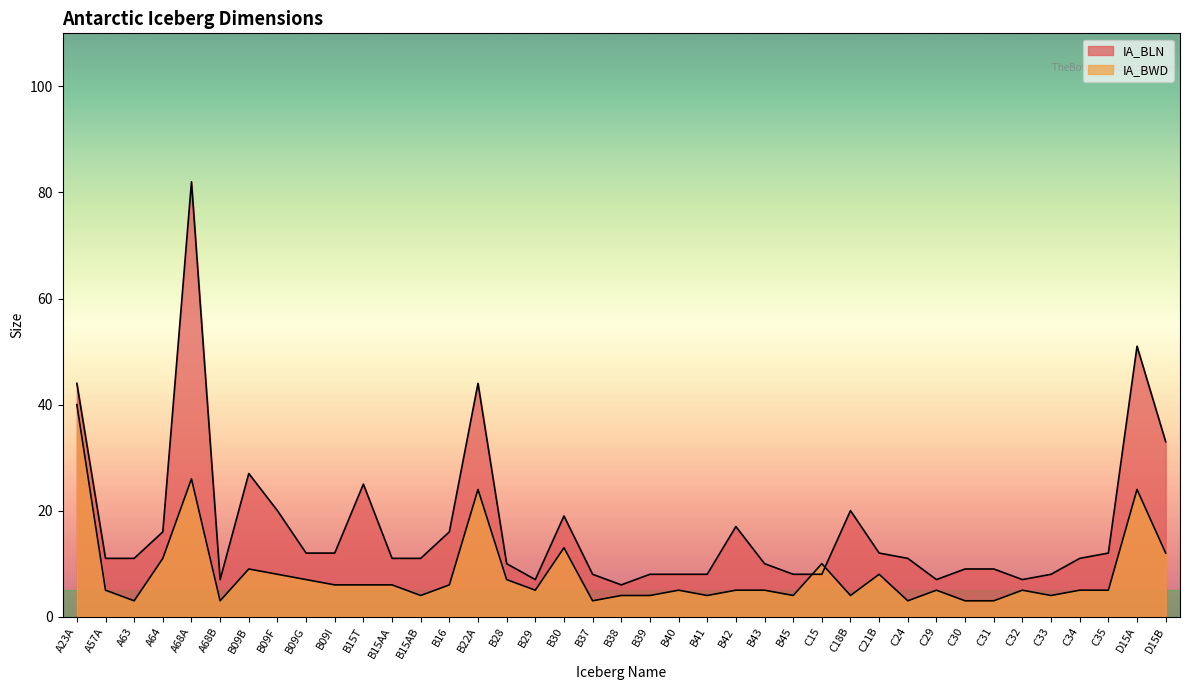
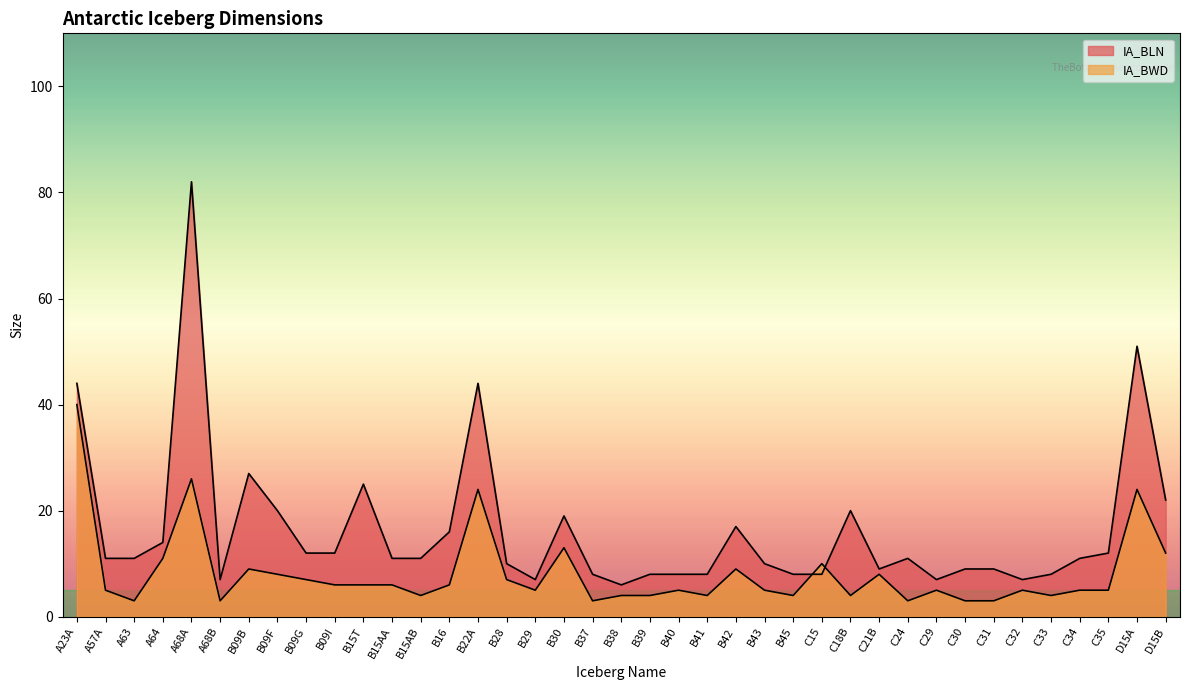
IA_BLN, A64: 16 -> 14
IA_BWD, B42: 5 -> 9
IA_BLN, C21B: 12 -> 9
IA_BLN, D15B: 33 -> 22
